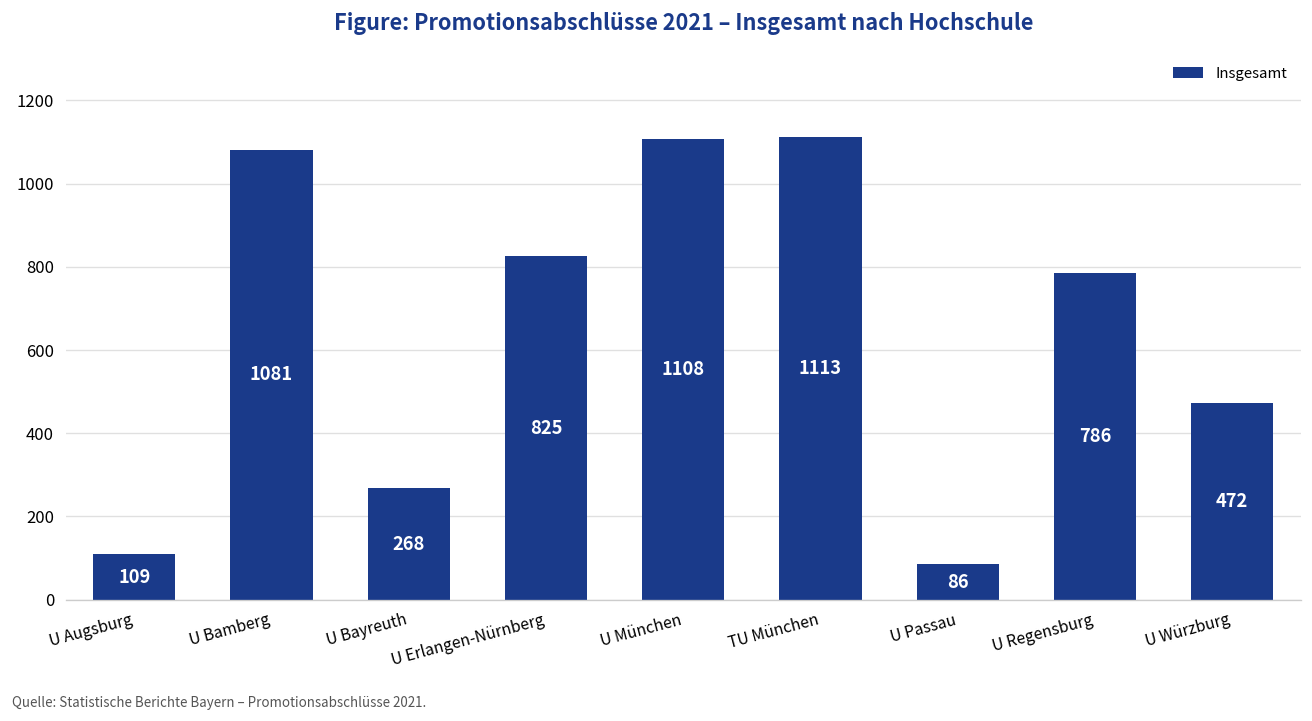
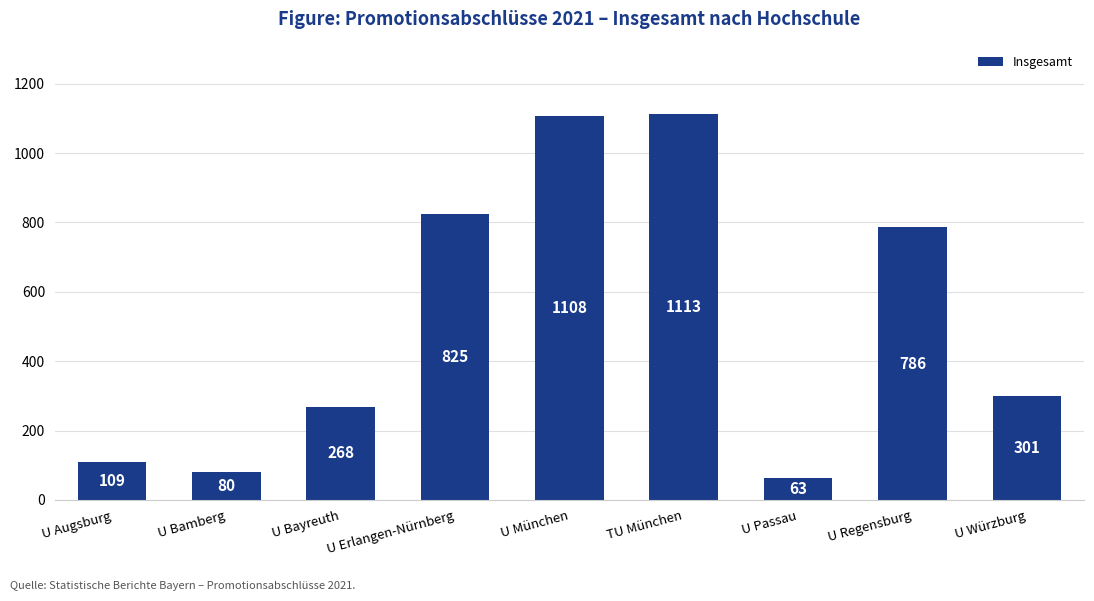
U Bamberg: 1081 -> 80
U Passau: 86 -> 63
U Würzburg: 472 -> 301
